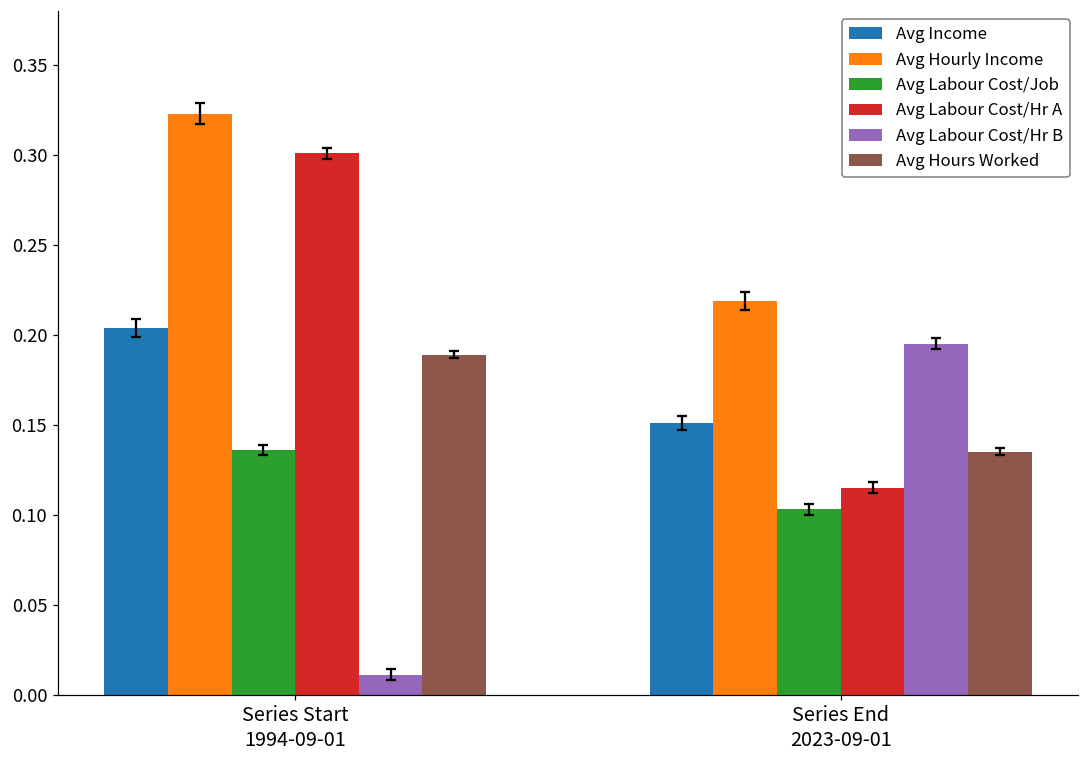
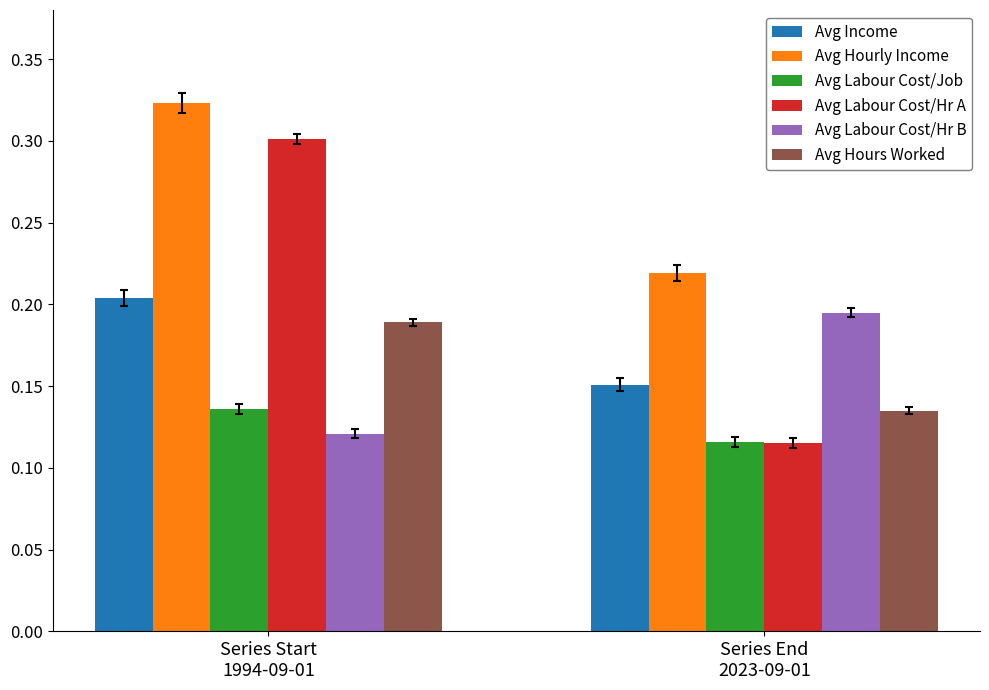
Avg Labour Cost/Hr B, Series Start 1994-09-01: 0.011 -> 0.121
Avg Labour Cost/Job, Series End 2023-09-01: 0.103 -> 0.116
